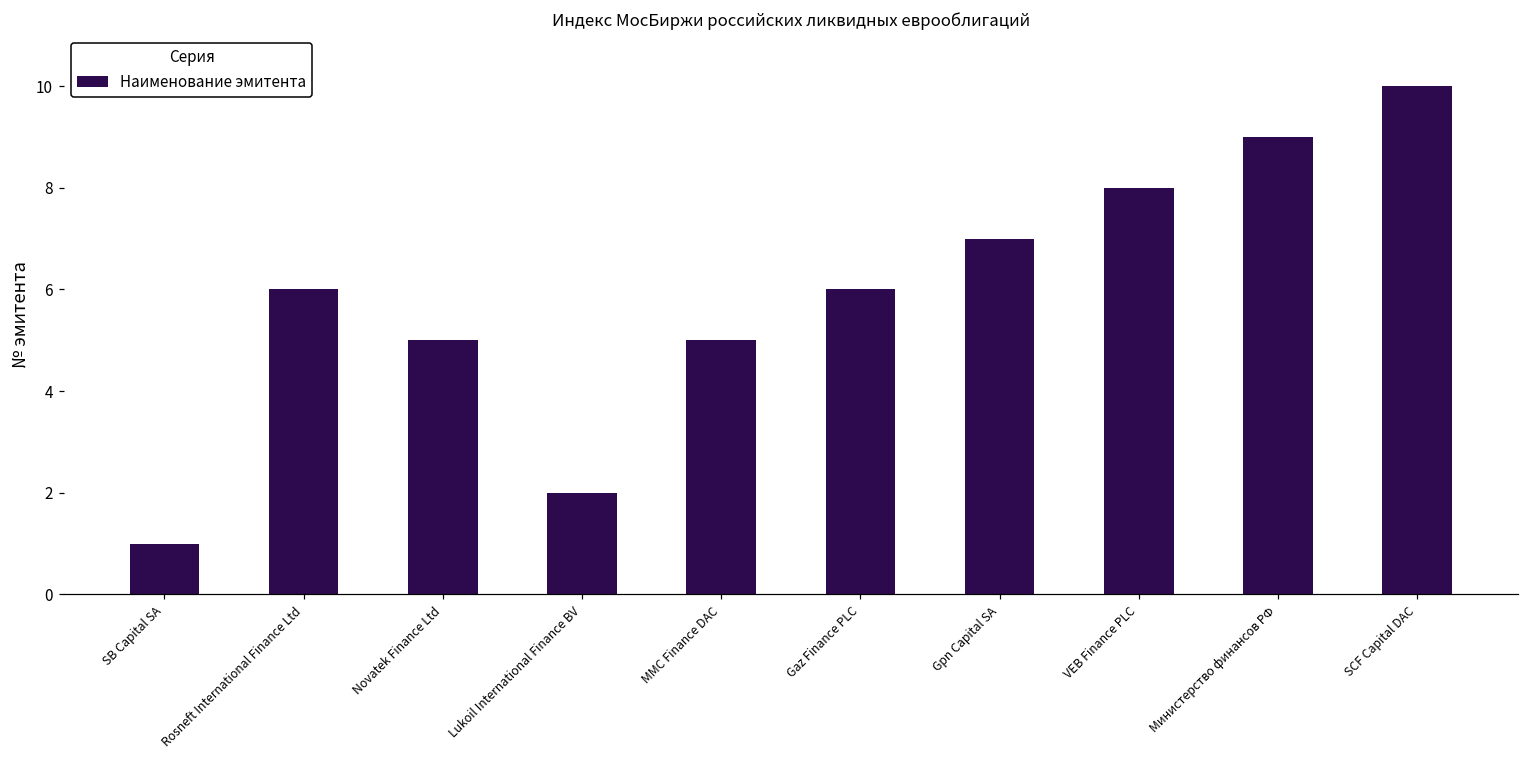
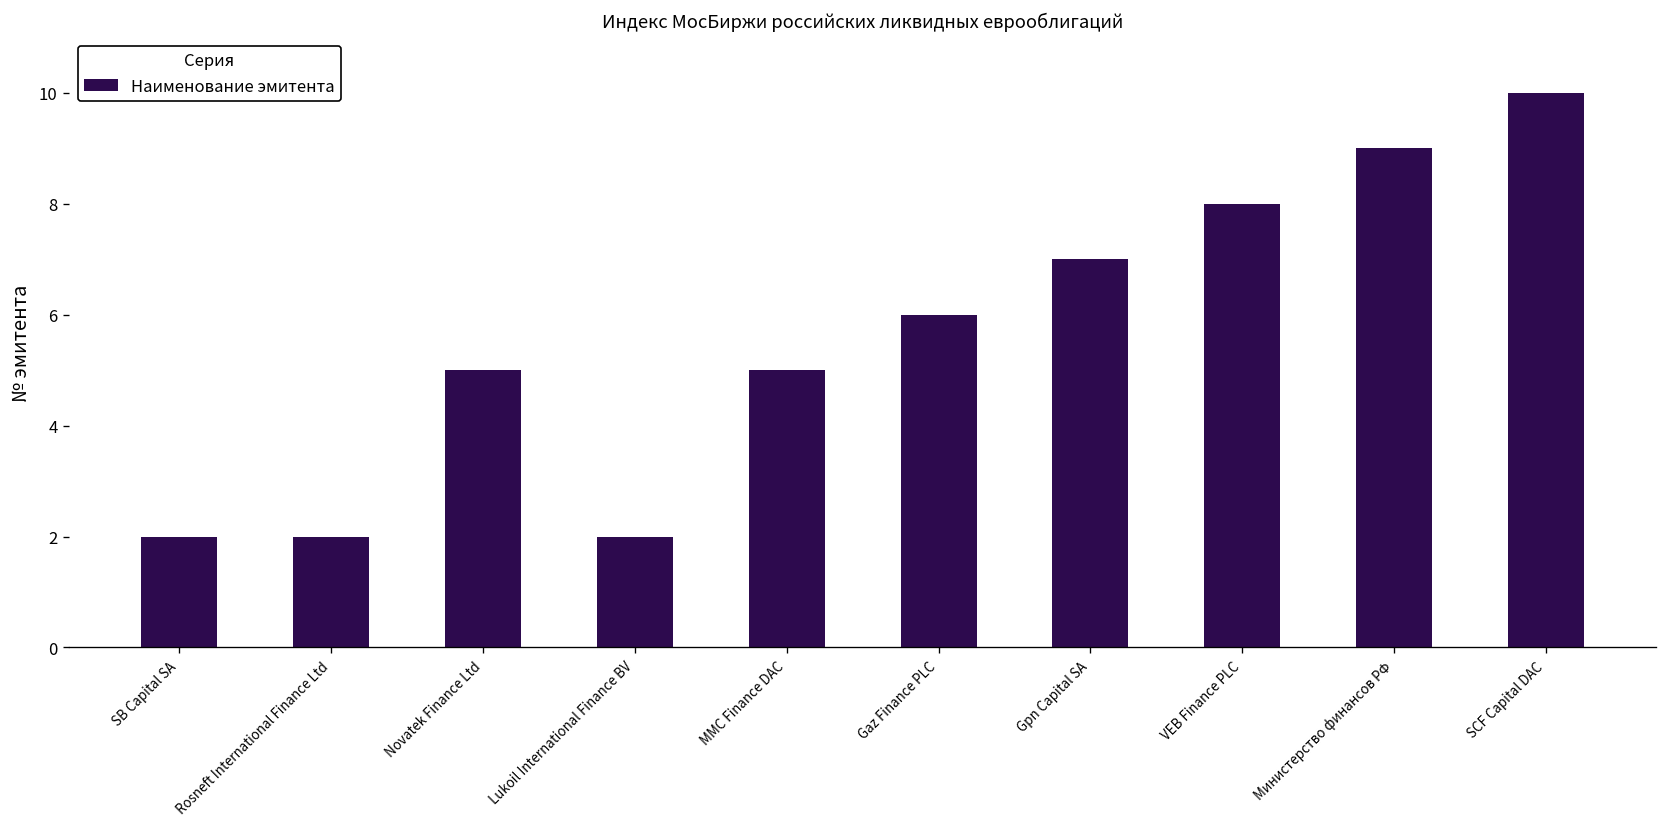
SB Capital SA: 1 -> 2
Rosneft International Finance Ltd: 6 -> 2
